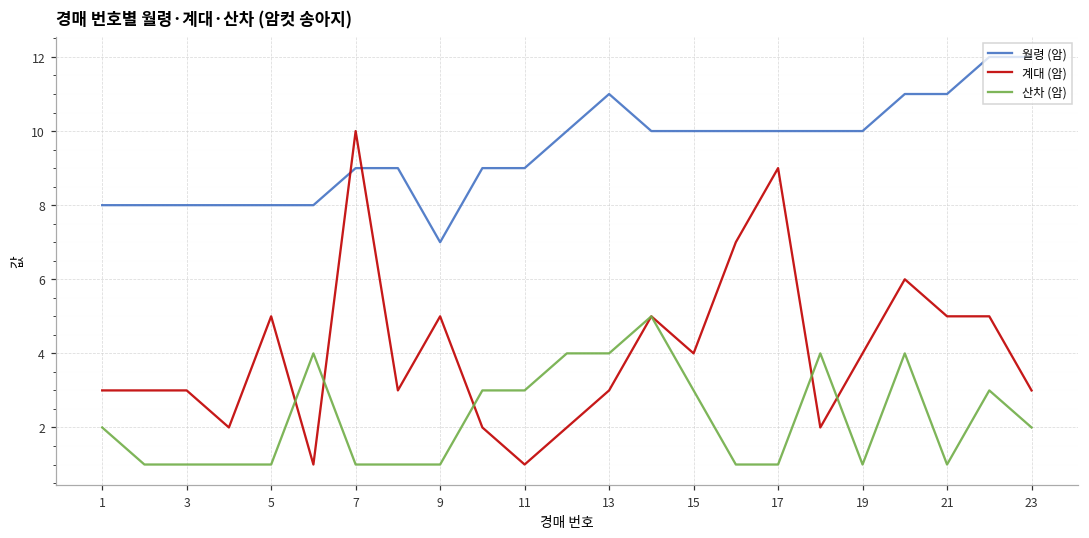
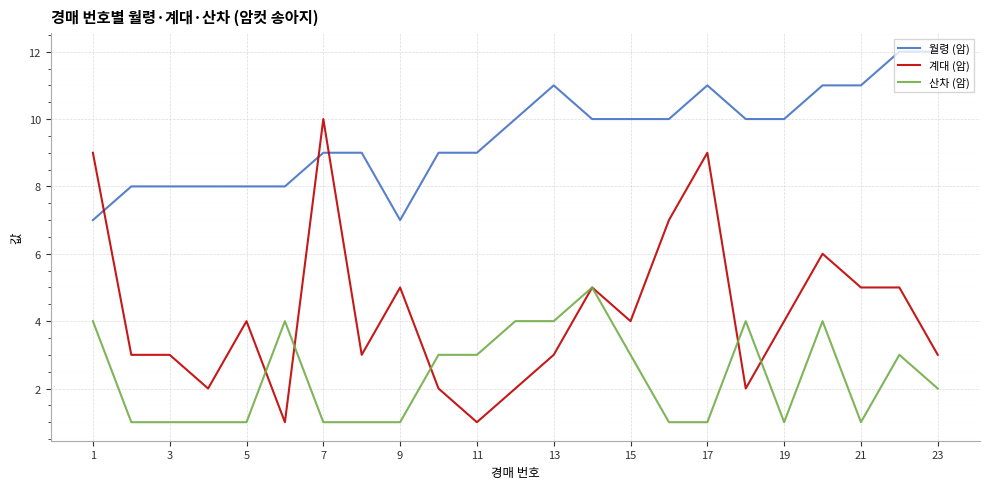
월령 (암), 1: 8 -> 7
계대 (암), 1: 3 -> 9
산차 (암), 1: 2 -> 4
계대 (암), 5: 5 -> 4
월령 (암), 17: 10 -> 11
